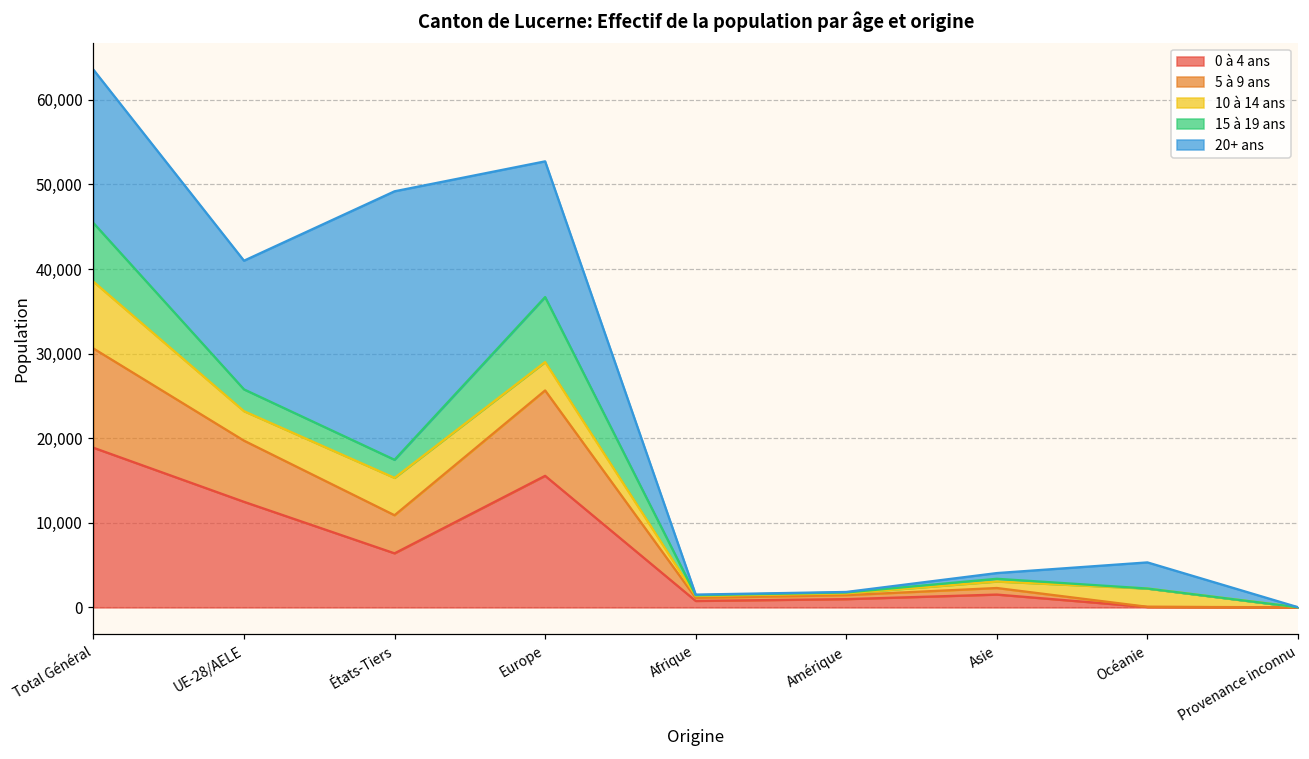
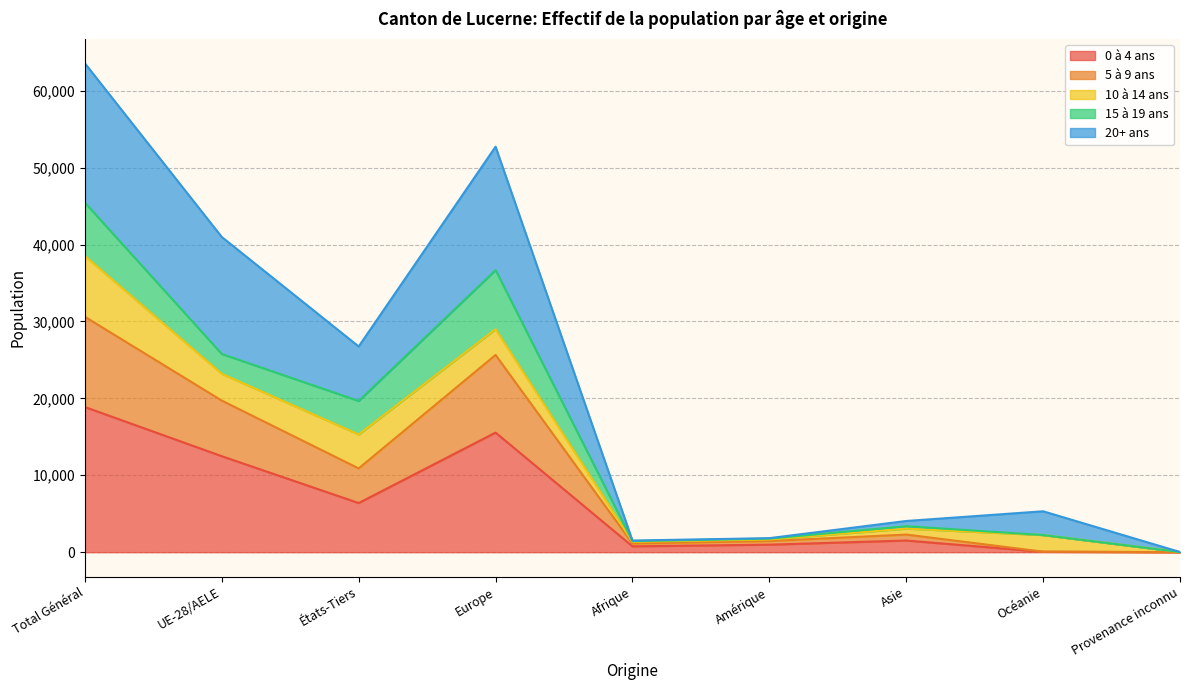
15 à 19 ans, États-Tiers: 2,000 -> 4,000
20+ ans, États-Tiers: 32,000 -> 7,000
